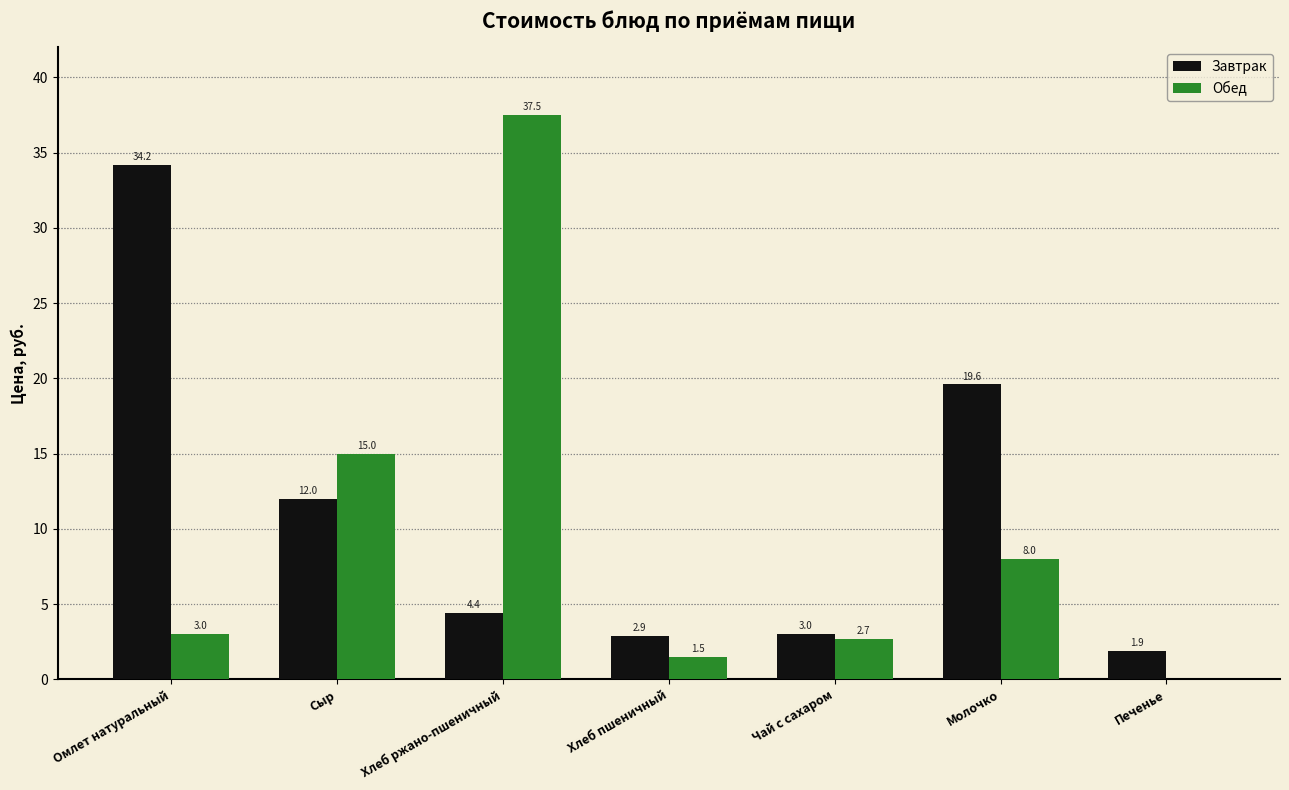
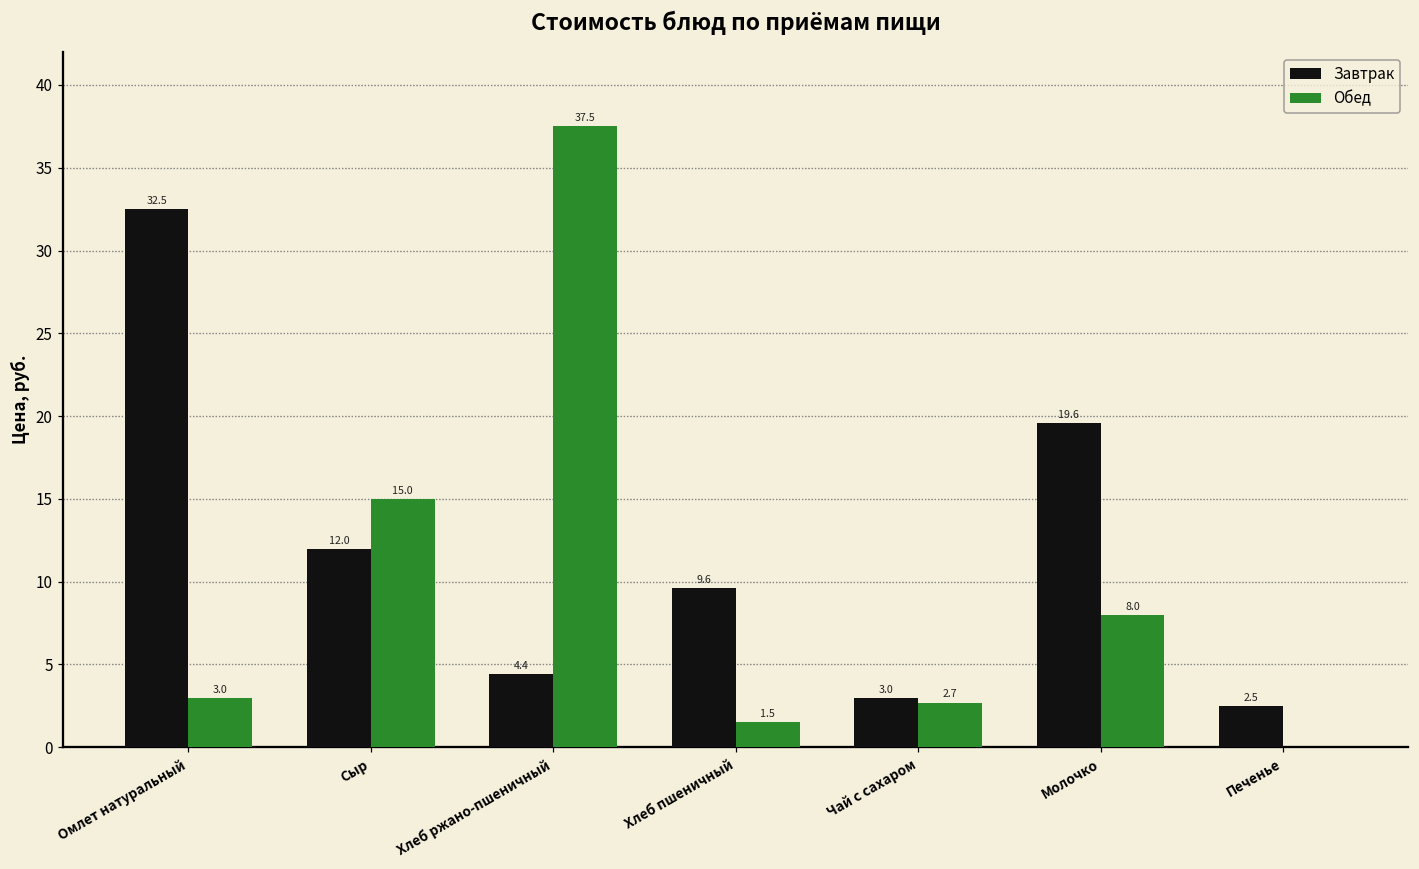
Завтрак, Омлет натуральный: 34.2 -> 32.5
Завтрак, Хлеб пшеничный: 2.9 -> 9.6
Завтрак, Печенье: 1.9 -> 2.5
